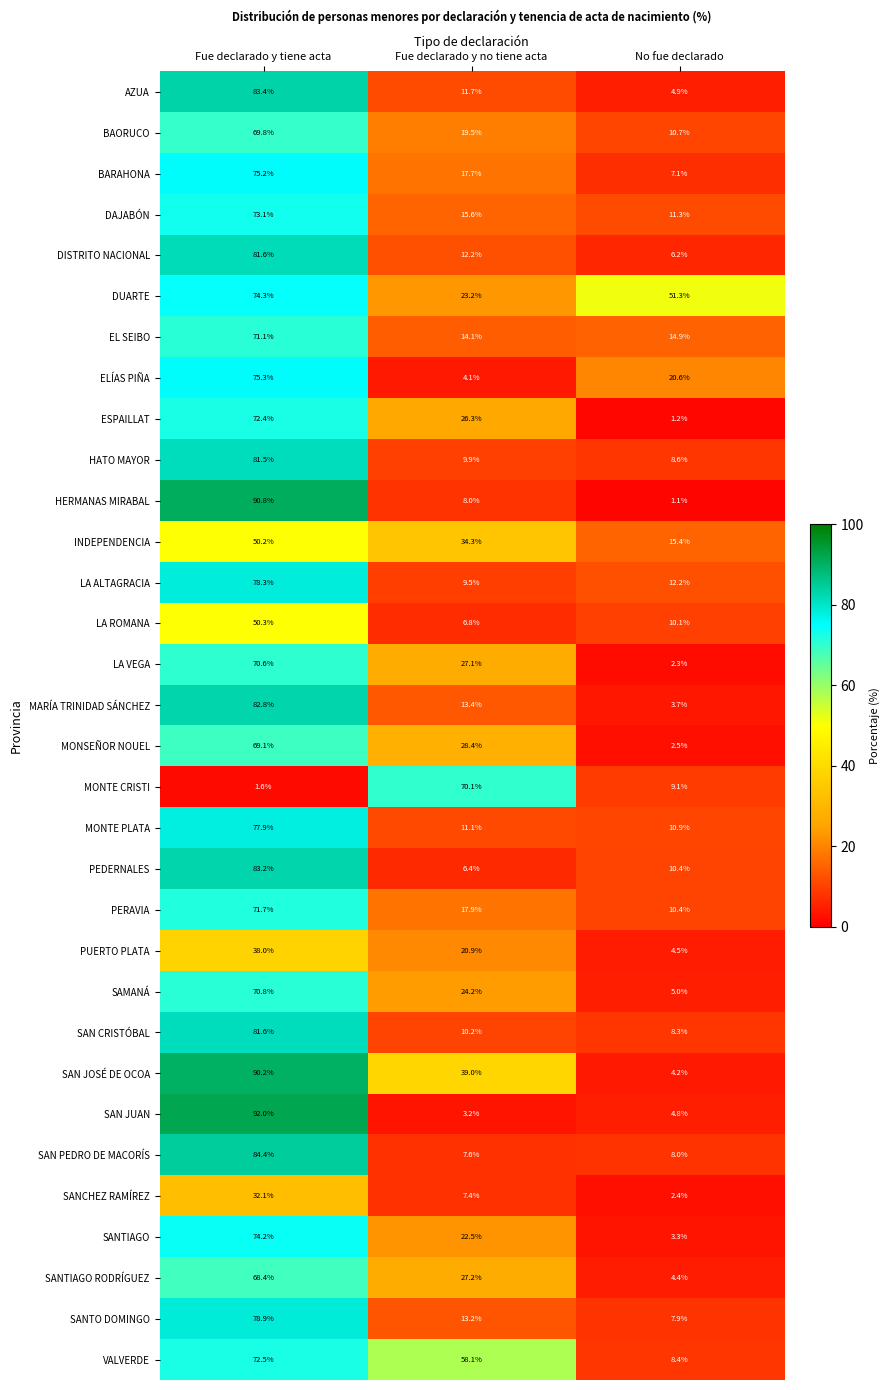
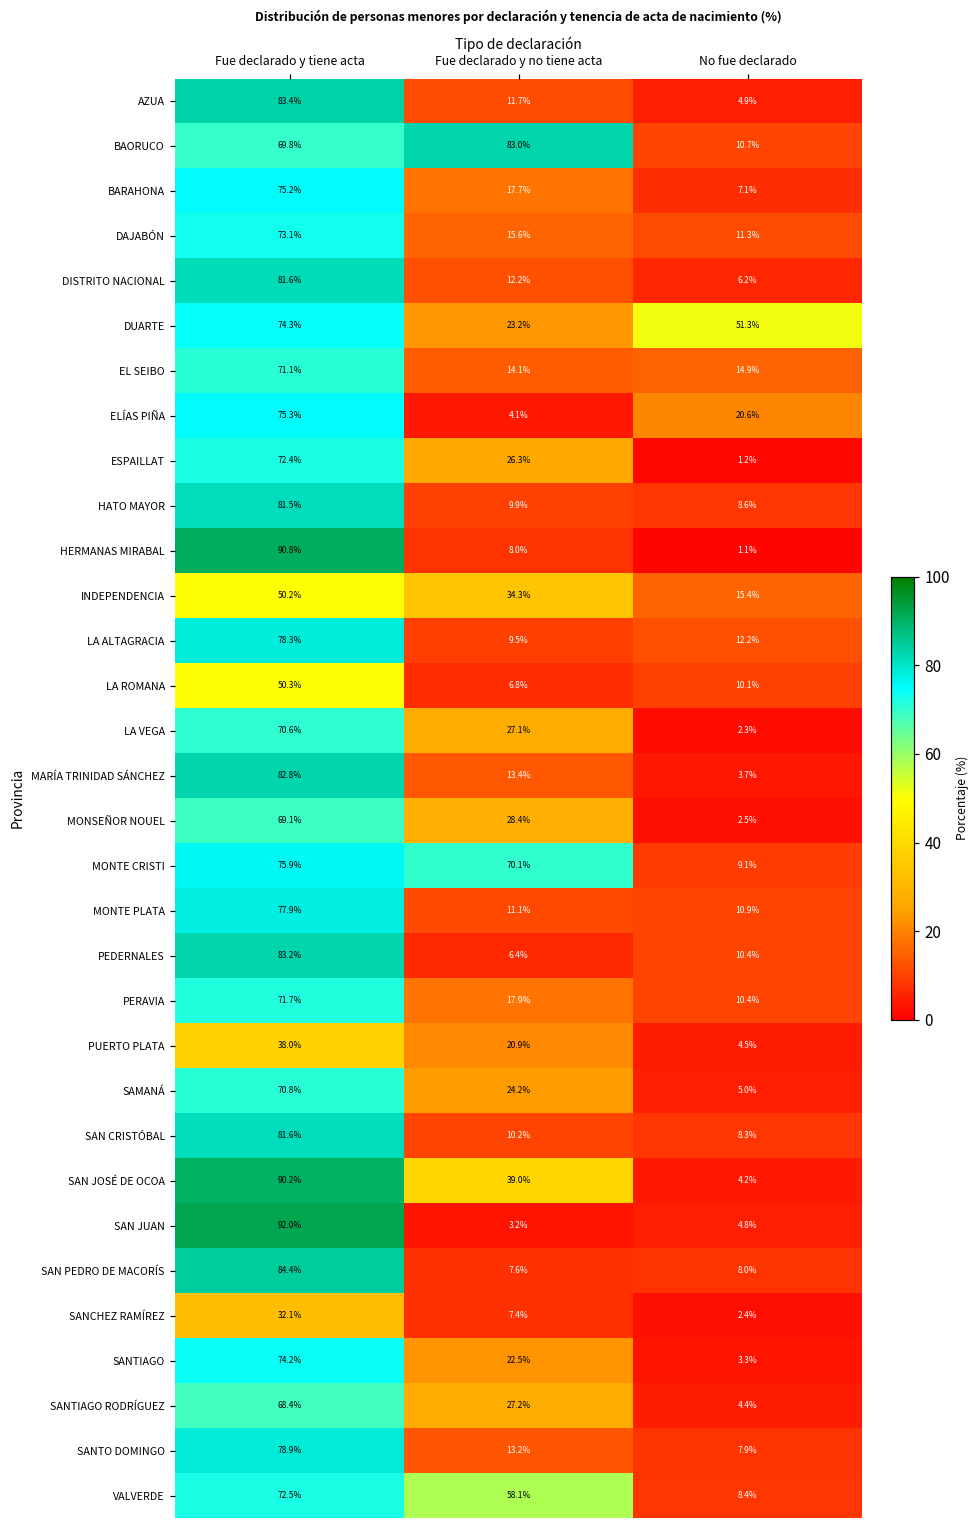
BAORUCO, Fue declarado y no tiene acta: 19.5% -> 83.0%
MONTE CRISTI, Fue declarado y tiene acta: 1.6% -> 75.9%
